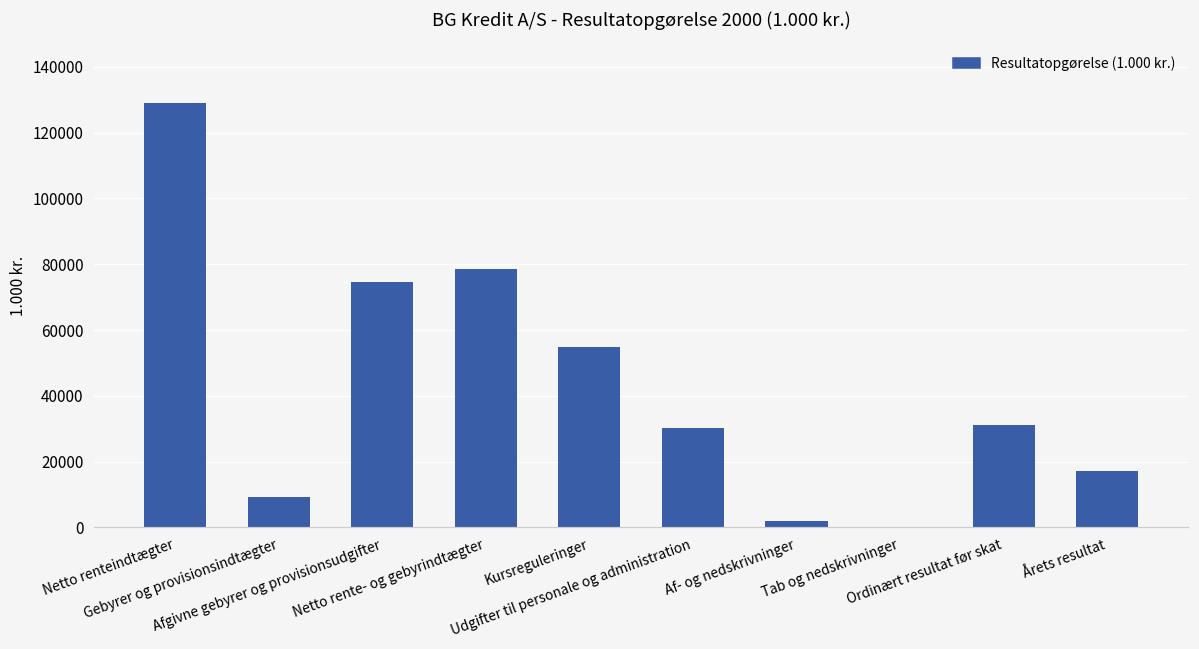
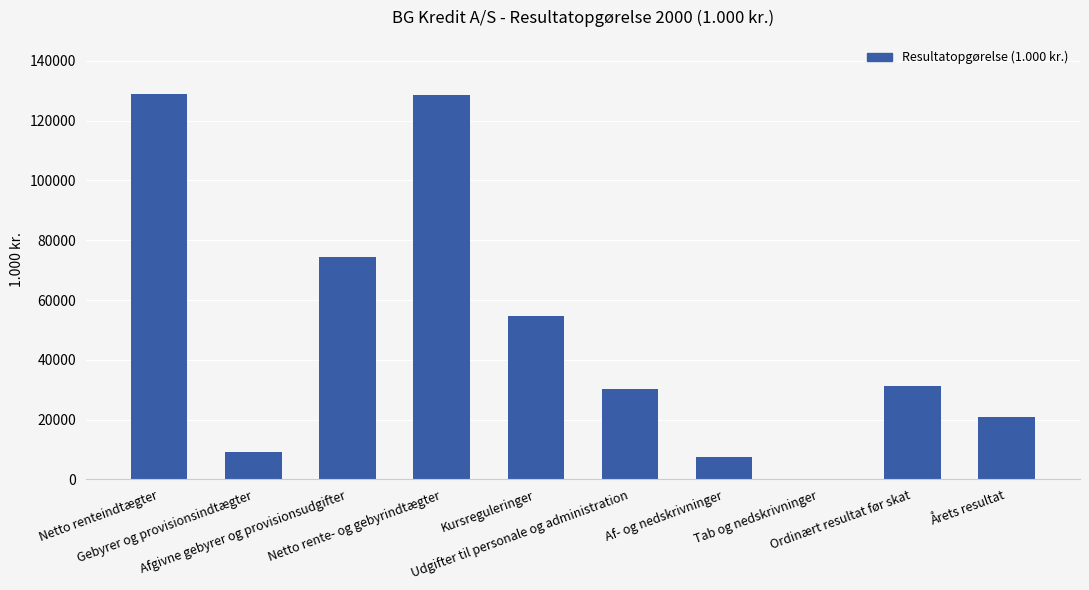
Netto rente- og gebyrindtægter: 79000 -> 129000
Af- og nedskrivninger: 2000 -> 7000
Årets resultat: 17000 -> 21000
